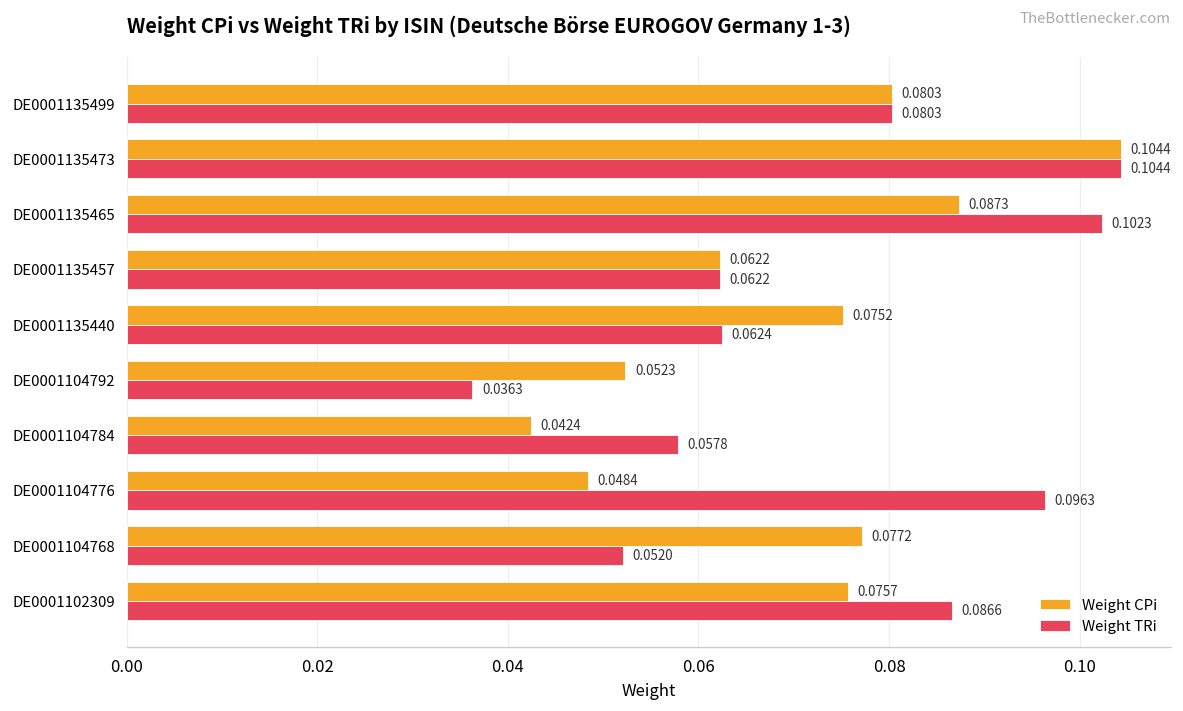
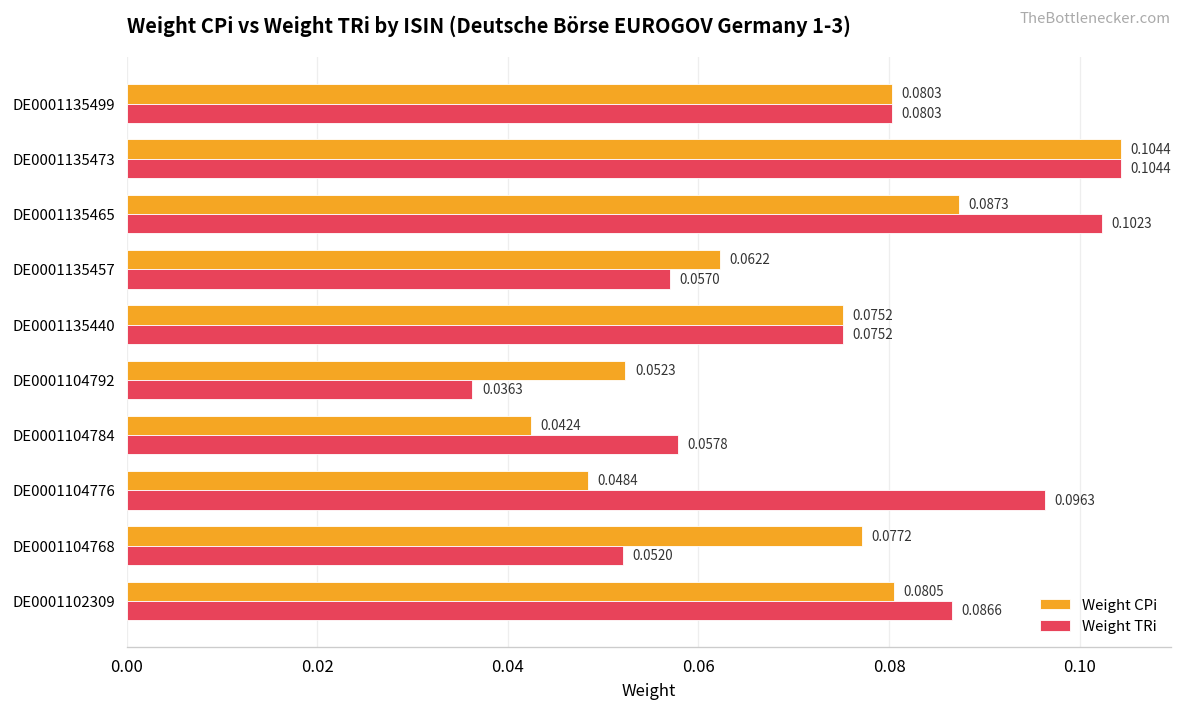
Weight TRi, DE0001135457: 0.0622 -> 0.0570
Weight TRi, DE0001135440: 0.0624 -> 0.0752
Weight CPi, DE0001102309: 0.0757 -> 0.0805
